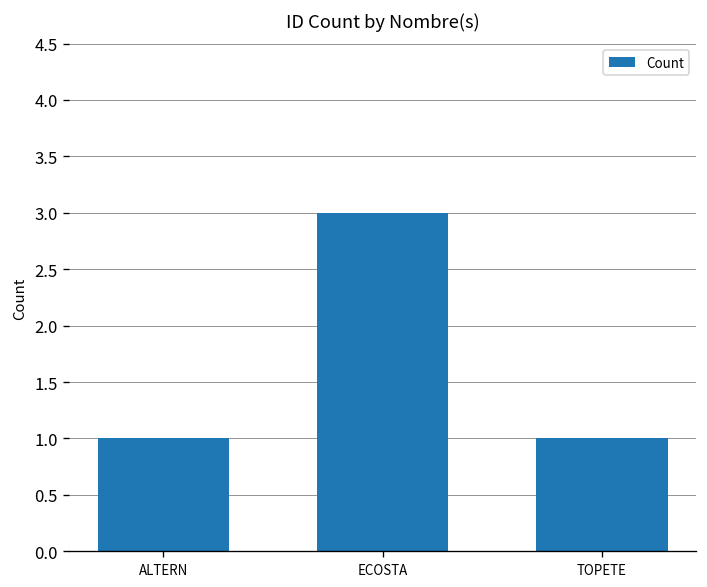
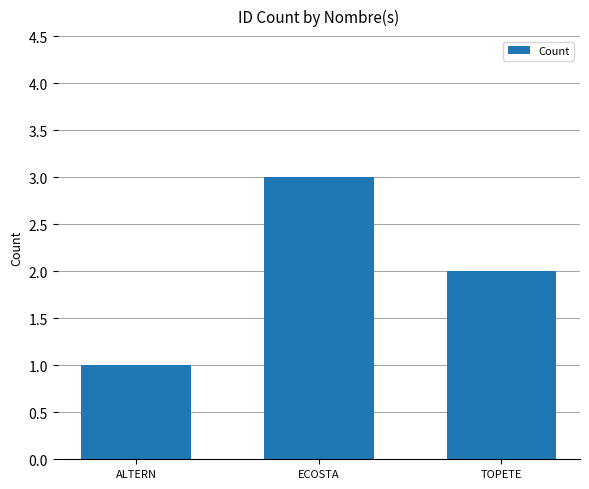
TOPETE: 1 -> 2
